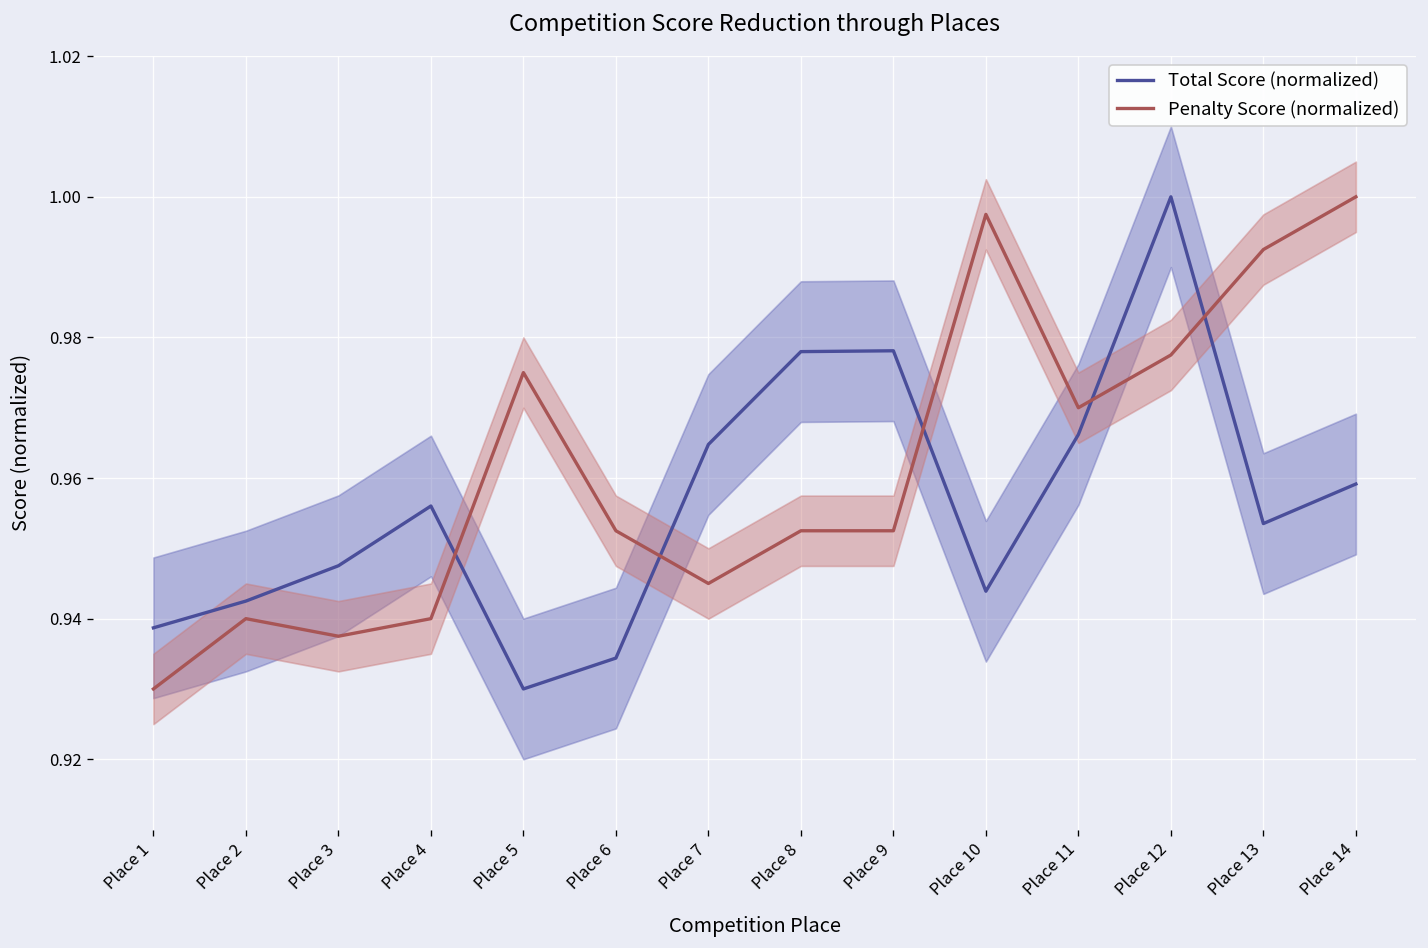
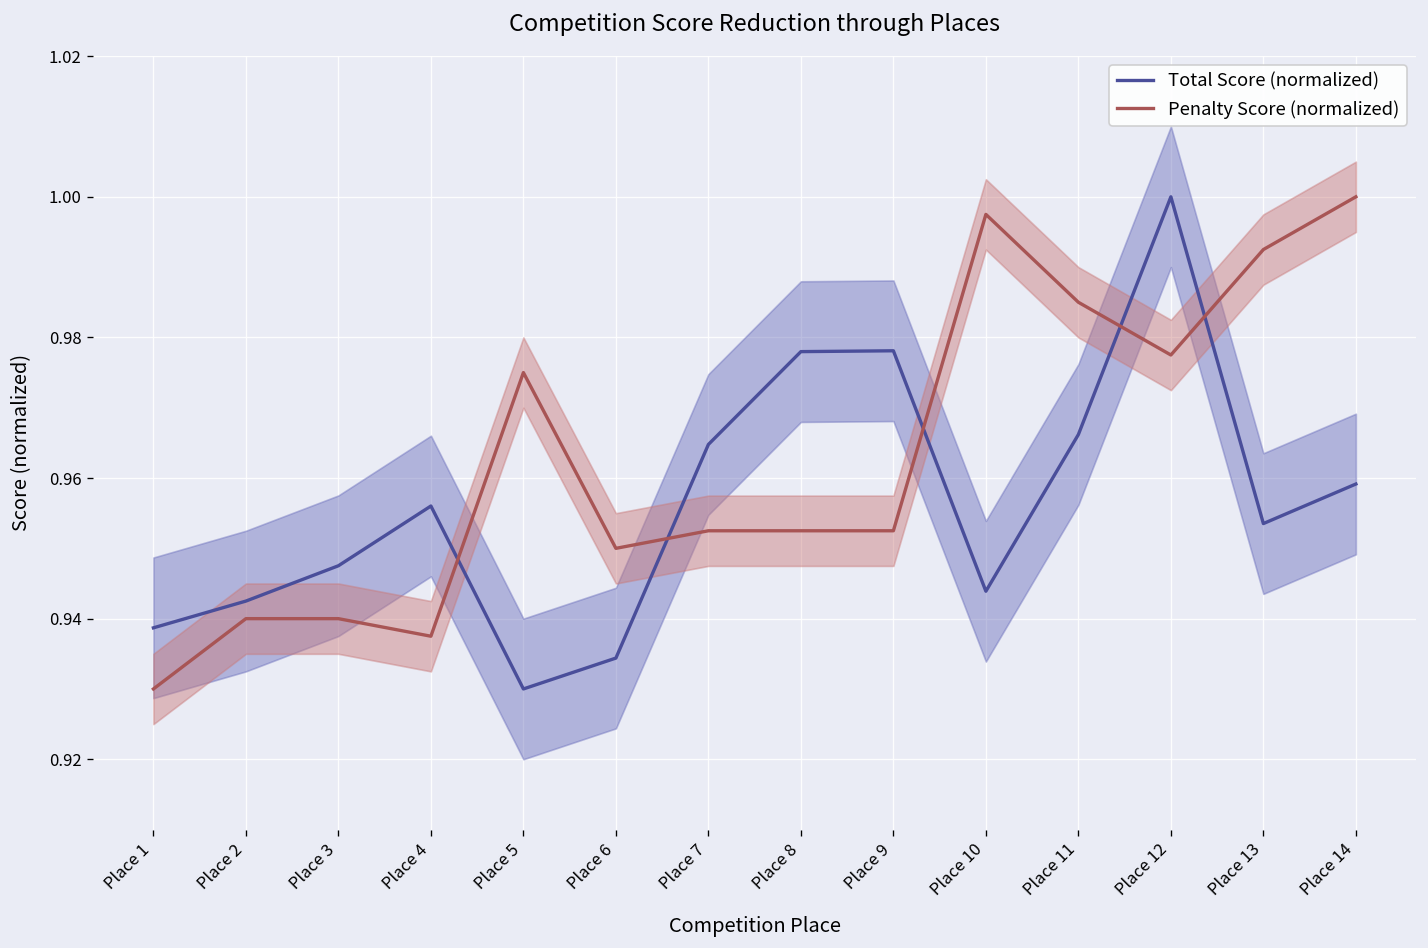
Penalty Score (normalized), Place 3: 0.938 -> 0.940
Penalty Score (normalized), Place 4: 0.940 -> 0.938
Penalty Score (normalized), Place 6: 0.953 -> 0.950
Penalty Score (normalized), Place 7: 0.945 -> 0.953
Penalty Score (normalized), Place 11: 0.970 -> 0.985
